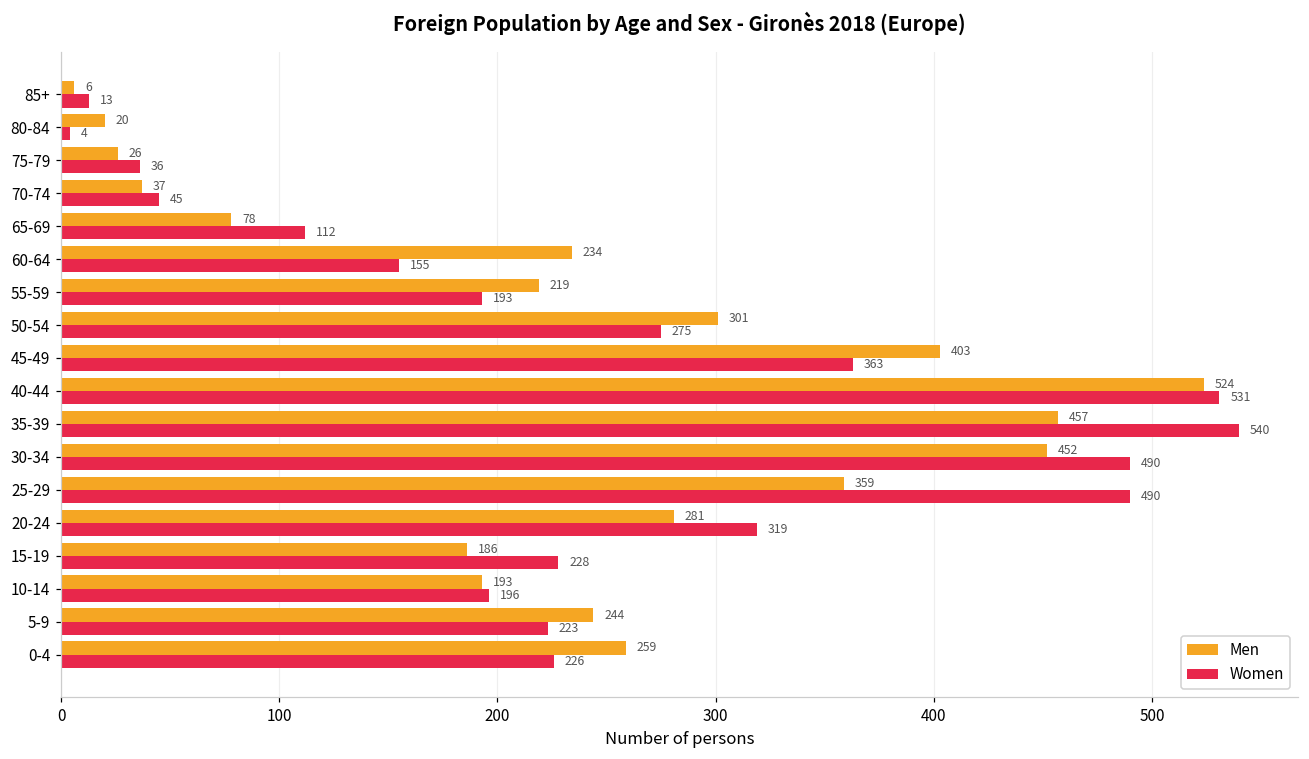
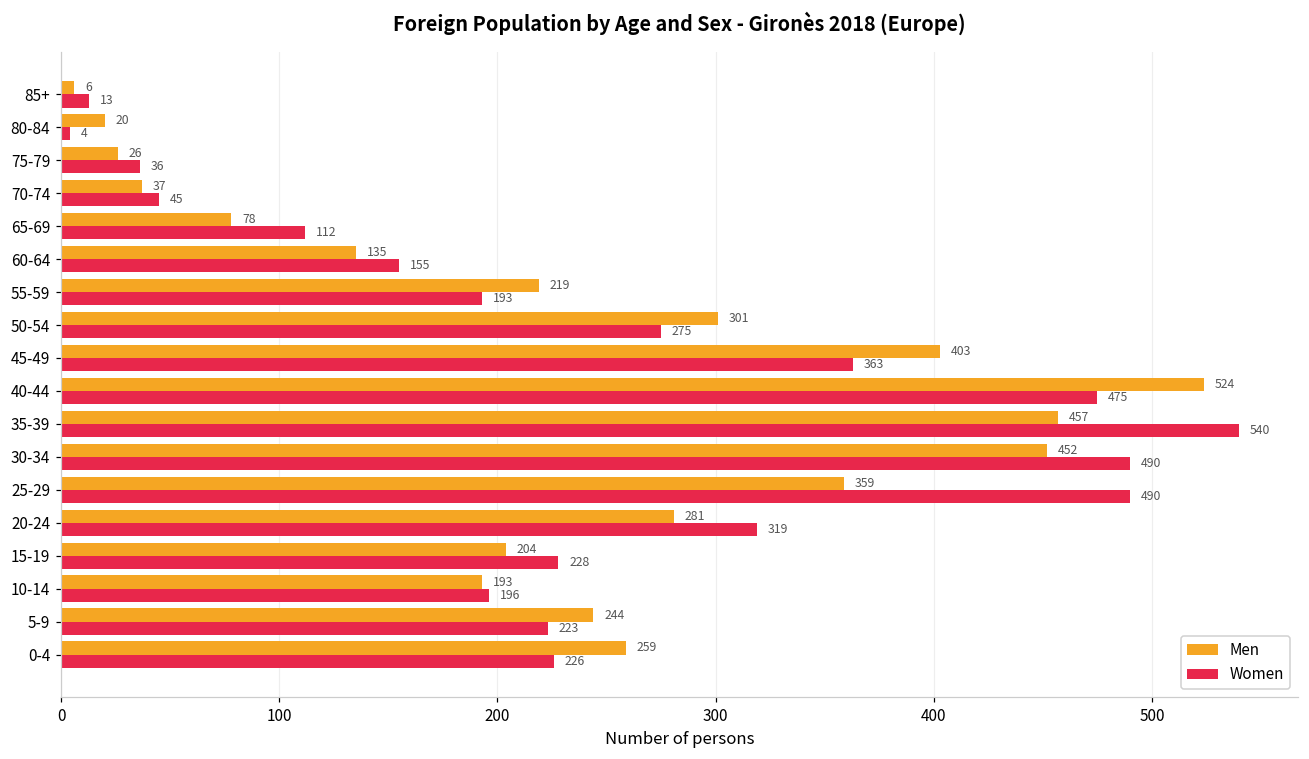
Men, 60-64: 234 -> 135
Women, 40-44: 531 -> 475
Men, 15-19: 186 -> 204
